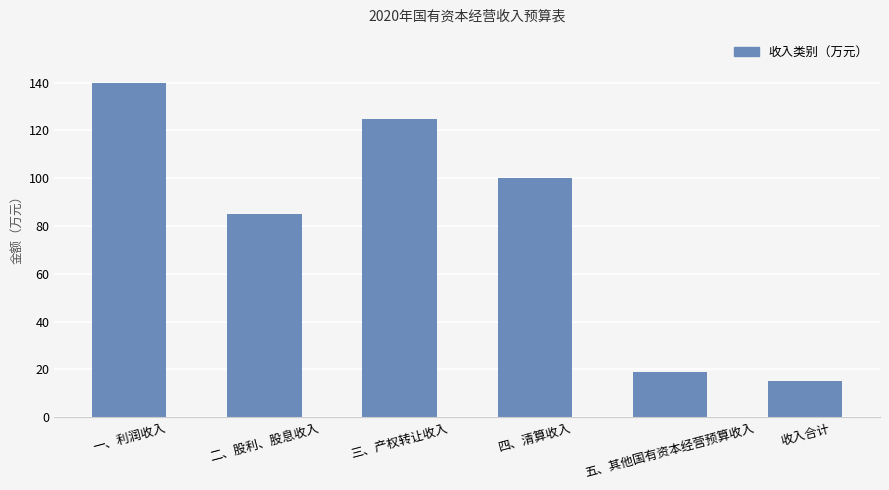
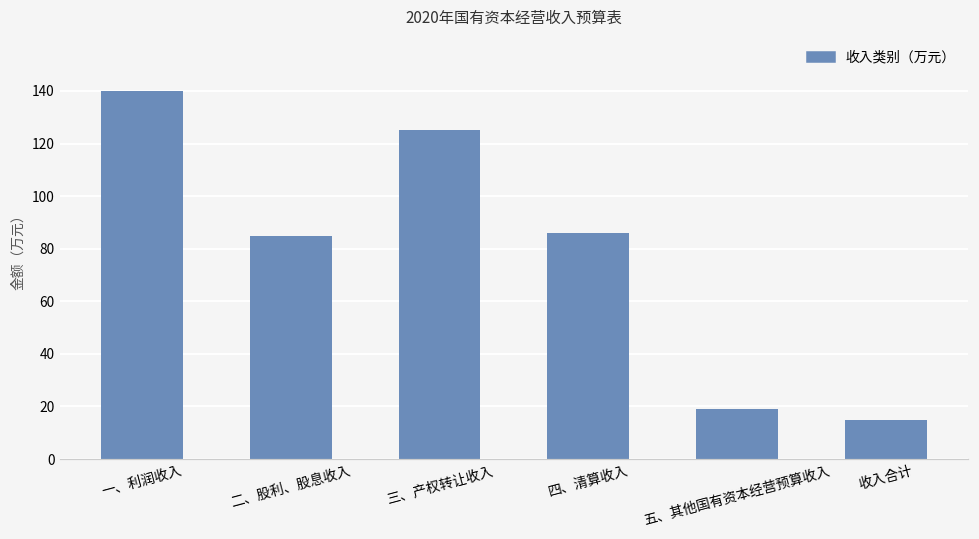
四、清算收入: 100 -> 86
